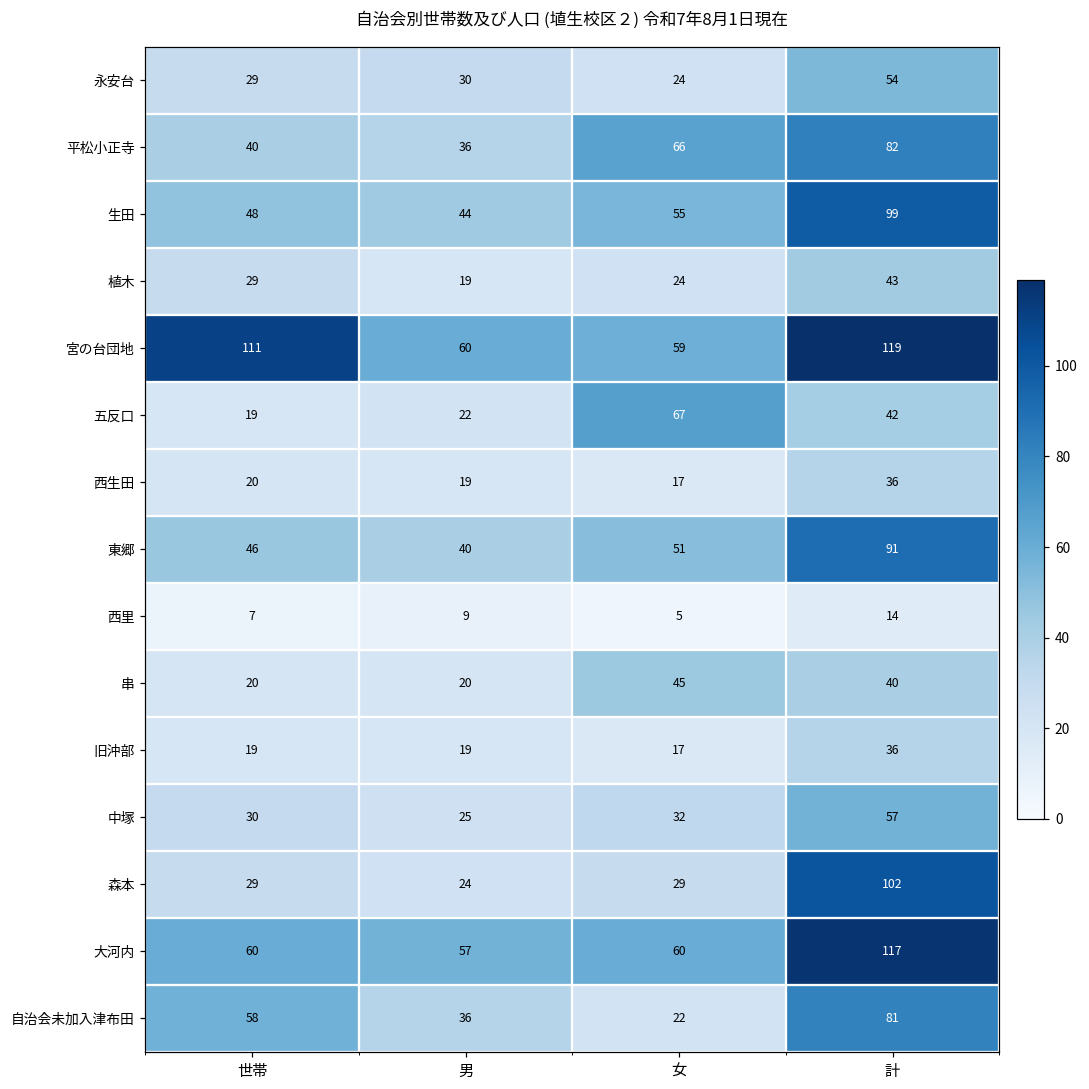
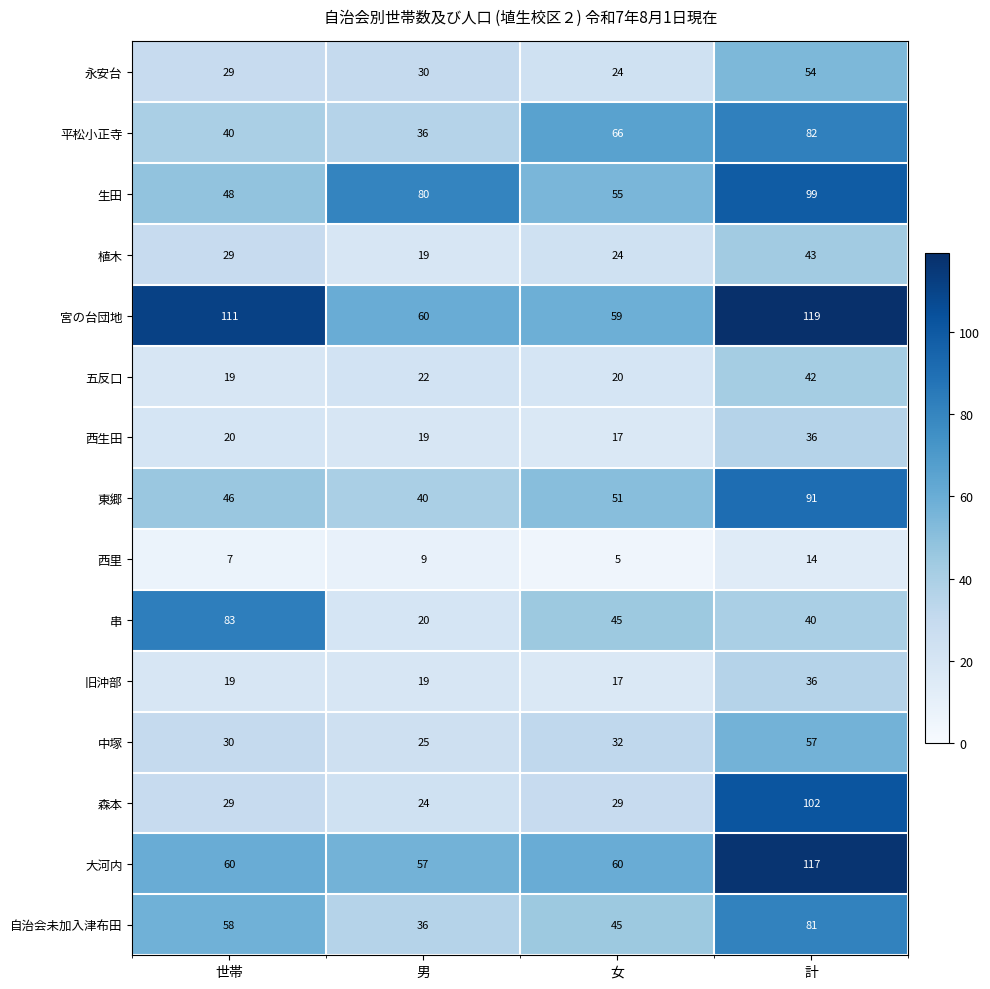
生田, 男: 44 -> 80
五反口, 女: 67 -> 20
串, 世帯: 20 -> 83
自治会未加入津布田, 女: 22 -> 45
